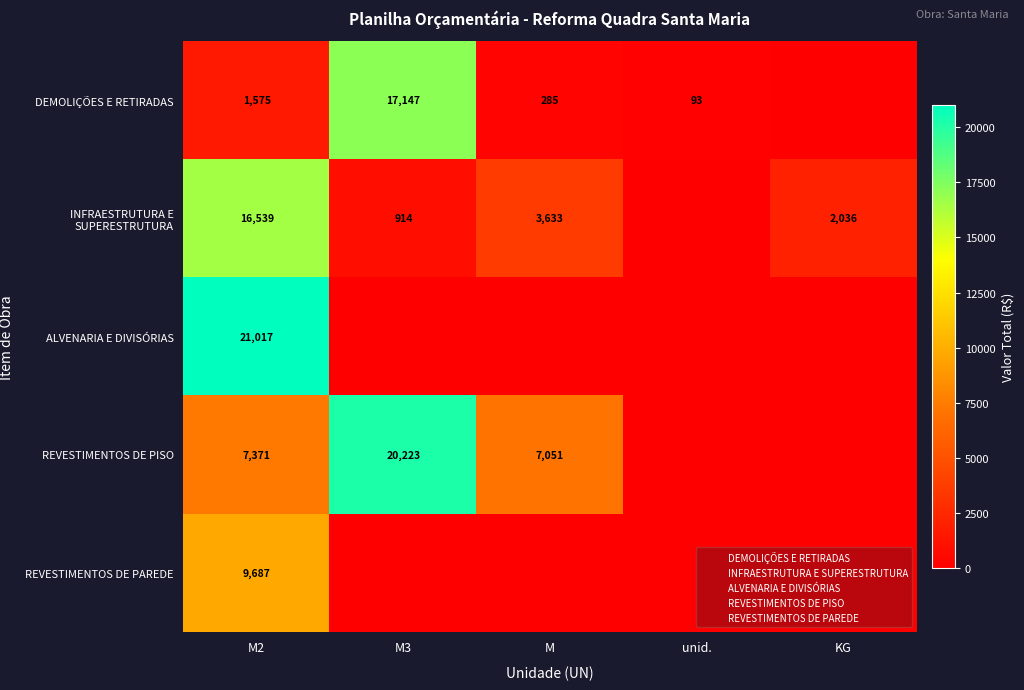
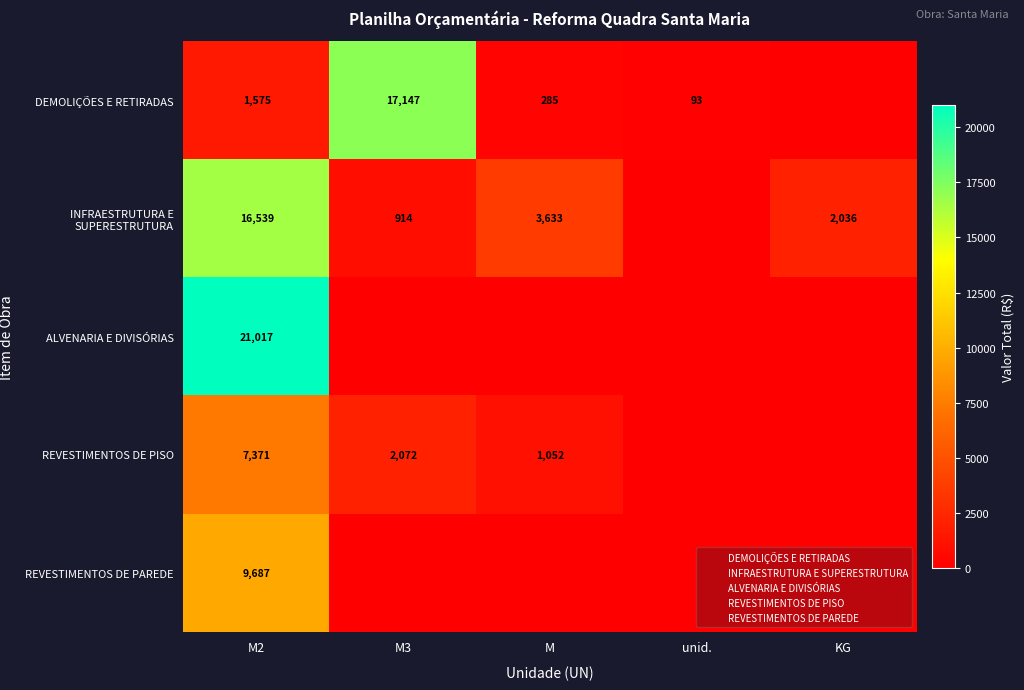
REVESTIMENTOS DE PISO, M3: 20,223 -> 2,072
REVESTIMENTOS DE PISO, M: 7,051 -> 1,052
